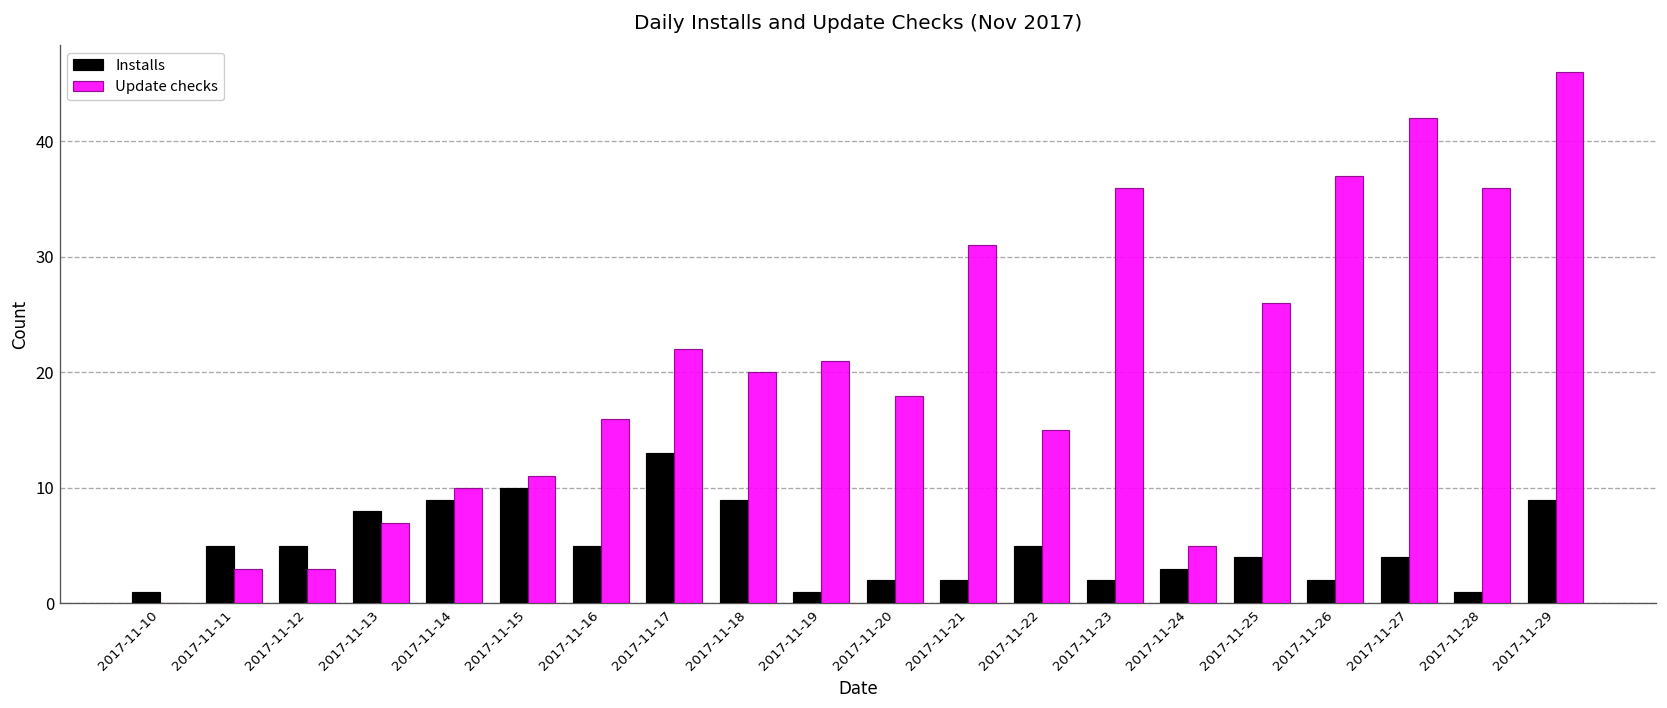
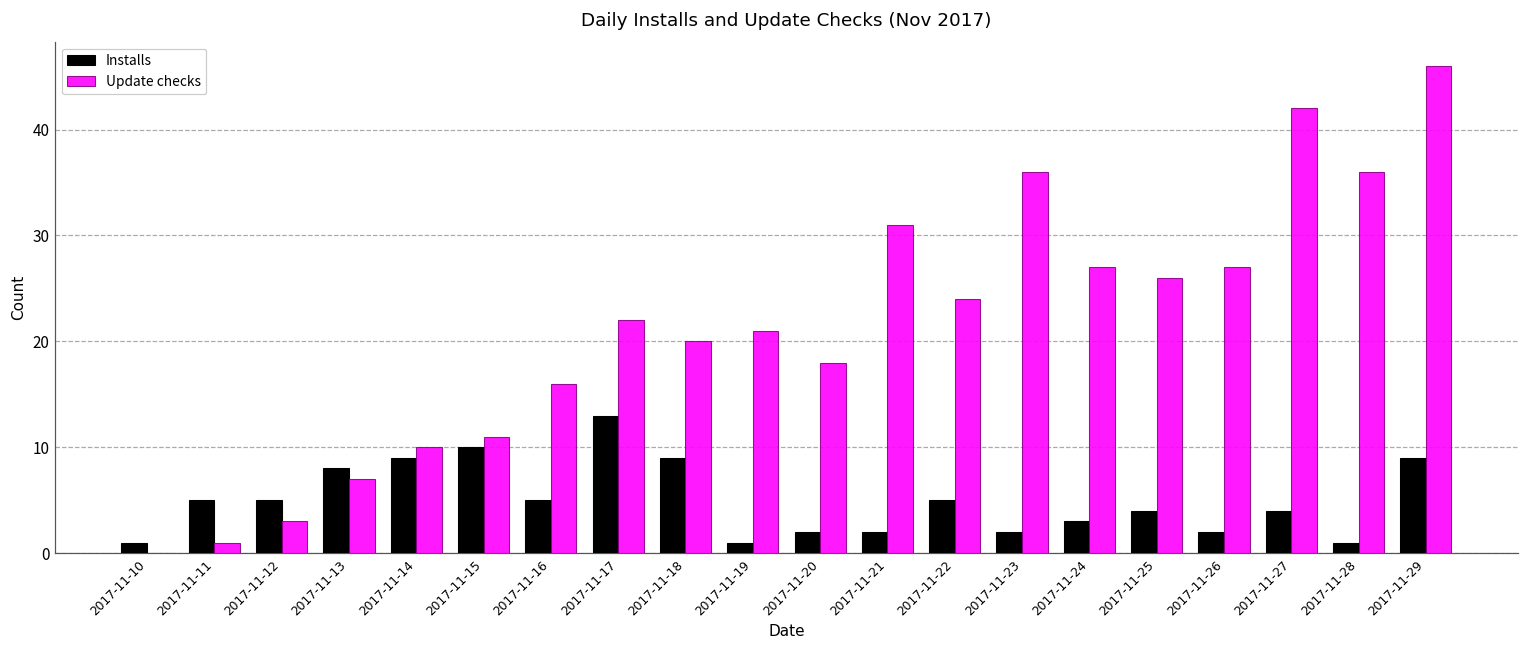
Update checks, 2017-11-11: 3 -> 1
Update checks, 2017-11-22: 15 -> 24
Update checks, 2017-11-24: 5 -> 27
Update checks, 2017-11-26: 37 -> 27
